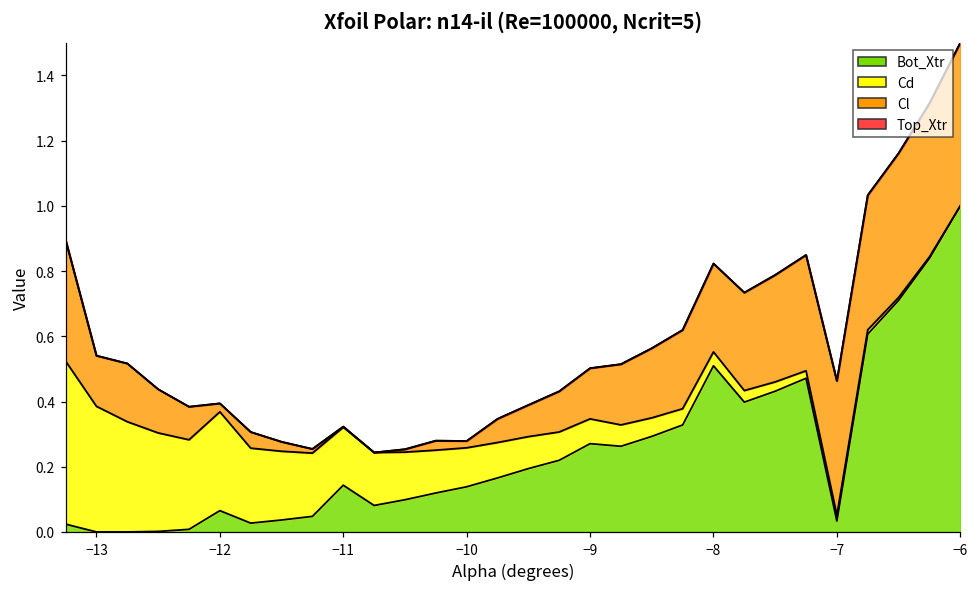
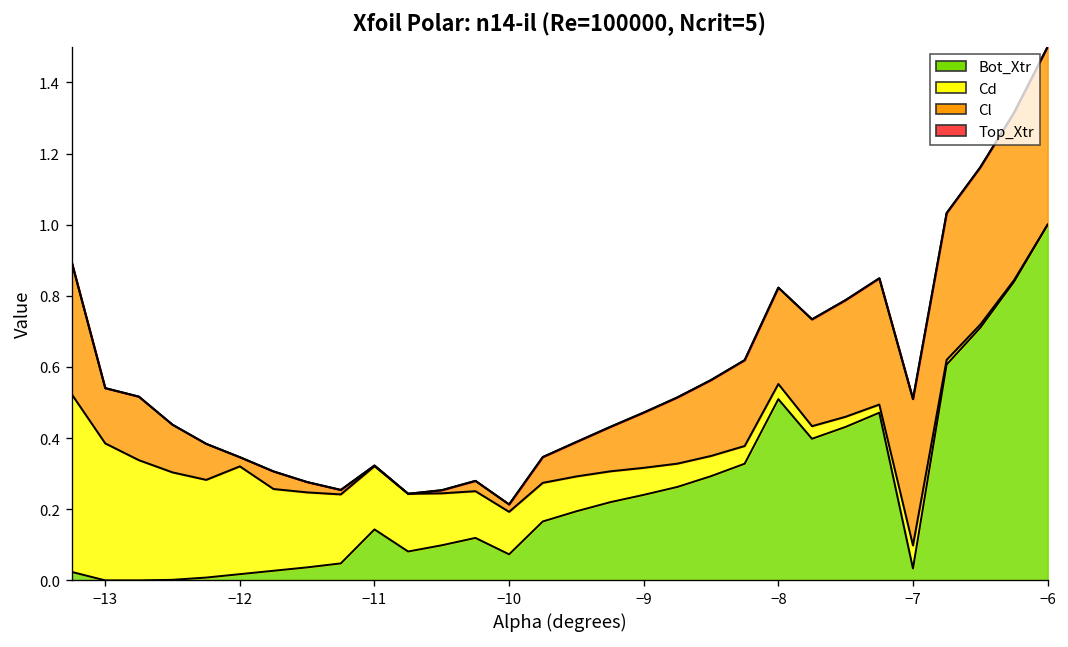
Bot_Xtr, −12: 0.07 -> 0.02
Bot_Xtr, −10: 0.14 -> 0.07
Bot_Xtr, −9: 0.27 -> 0.24
Cd, −7: 0.02 -> 0.06
